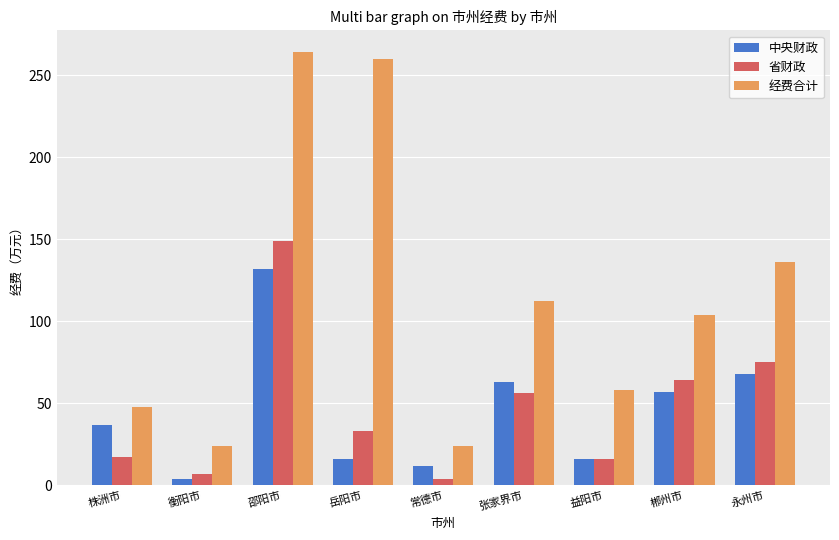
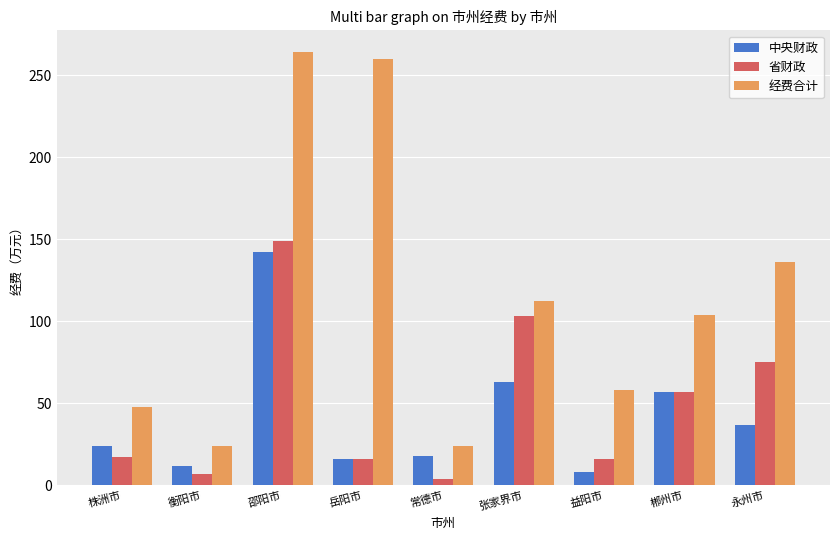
中央财政, 株洲市: 37 -> 24
中央财政, 衡阳市: 4 -> 12
中央财政, 邵阳市: 132 -> 142
省财政, 岳阳市: 33 -> 16
中央财政, 常德市: 12 -> 18
省财政, 张家界市: 56 -> 103
中央财政, 益阳市: 16 -> 8
省财政, 郴州市: 64 -> 57
中央财政, 永州市: 68 -> 37
